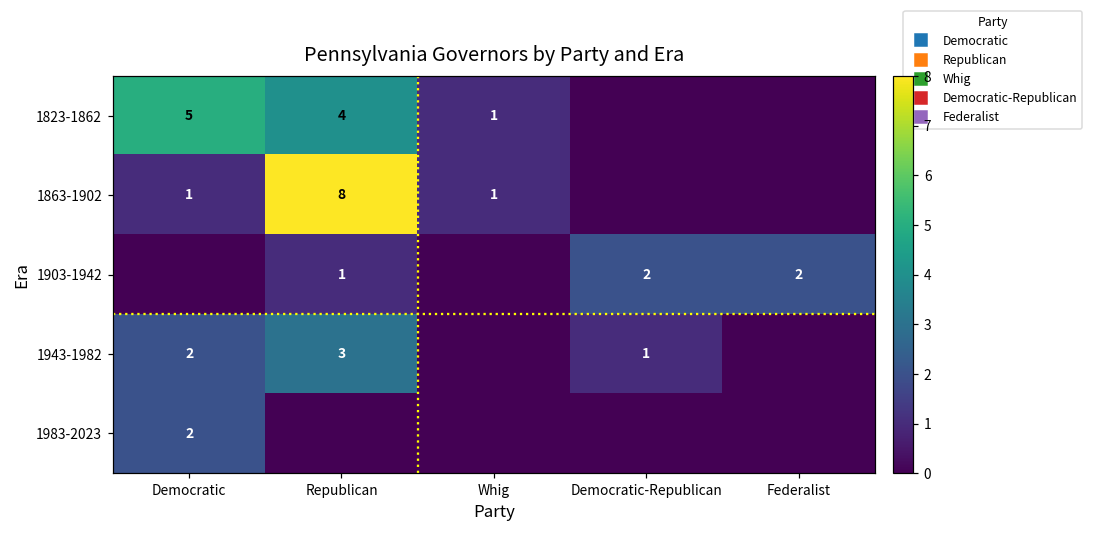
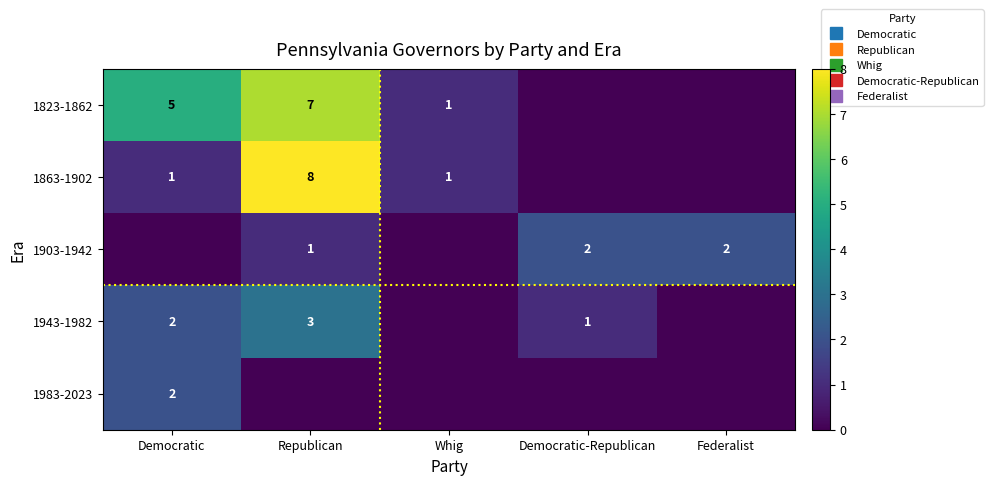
1823-1862, Republican: 4 -> 7
